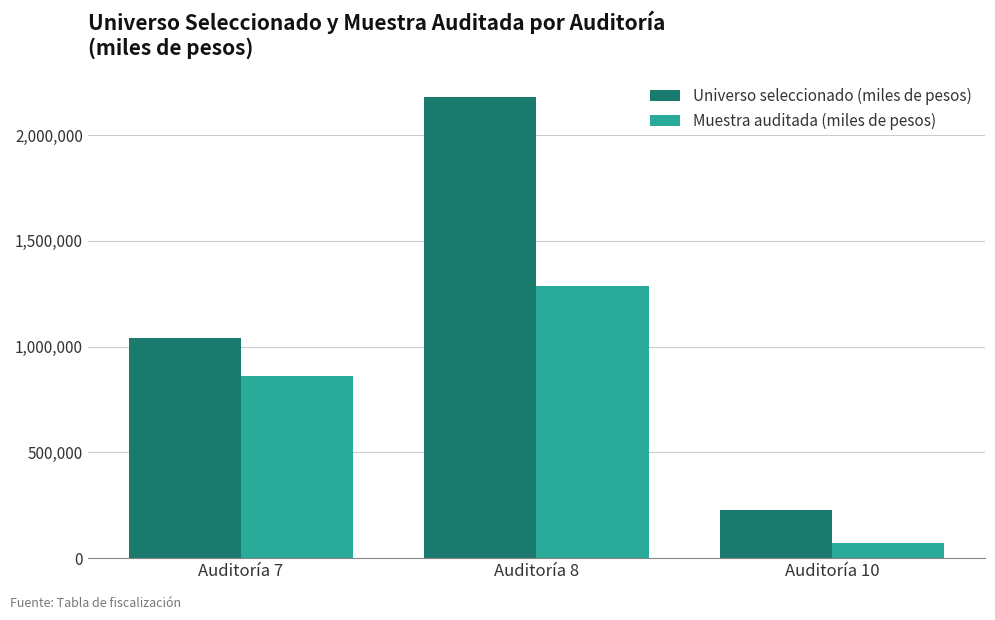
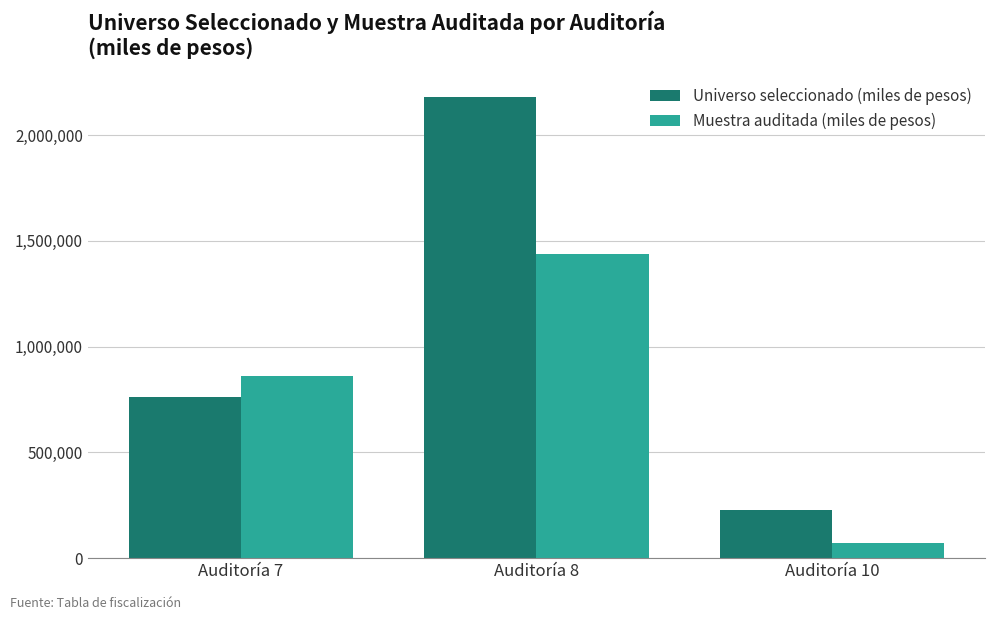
Universo seleccionado (miles de pesos), Auditoría 7: 1,040,000 -> 760,000
Muestra auditada (miles de pesos), Auditoría 8: 1,290,000 -> 1,440,000
